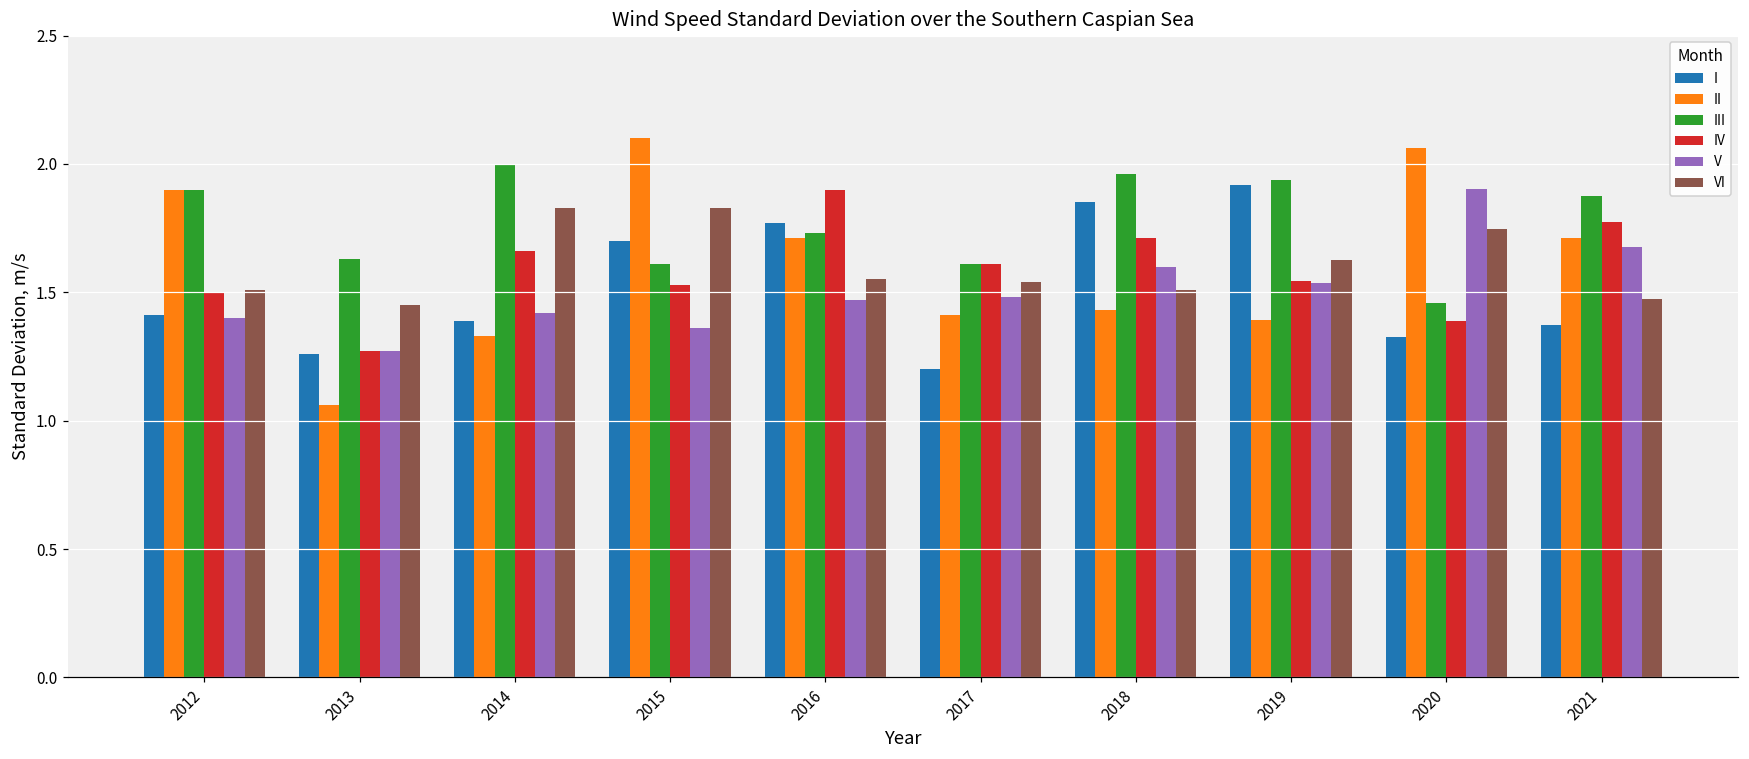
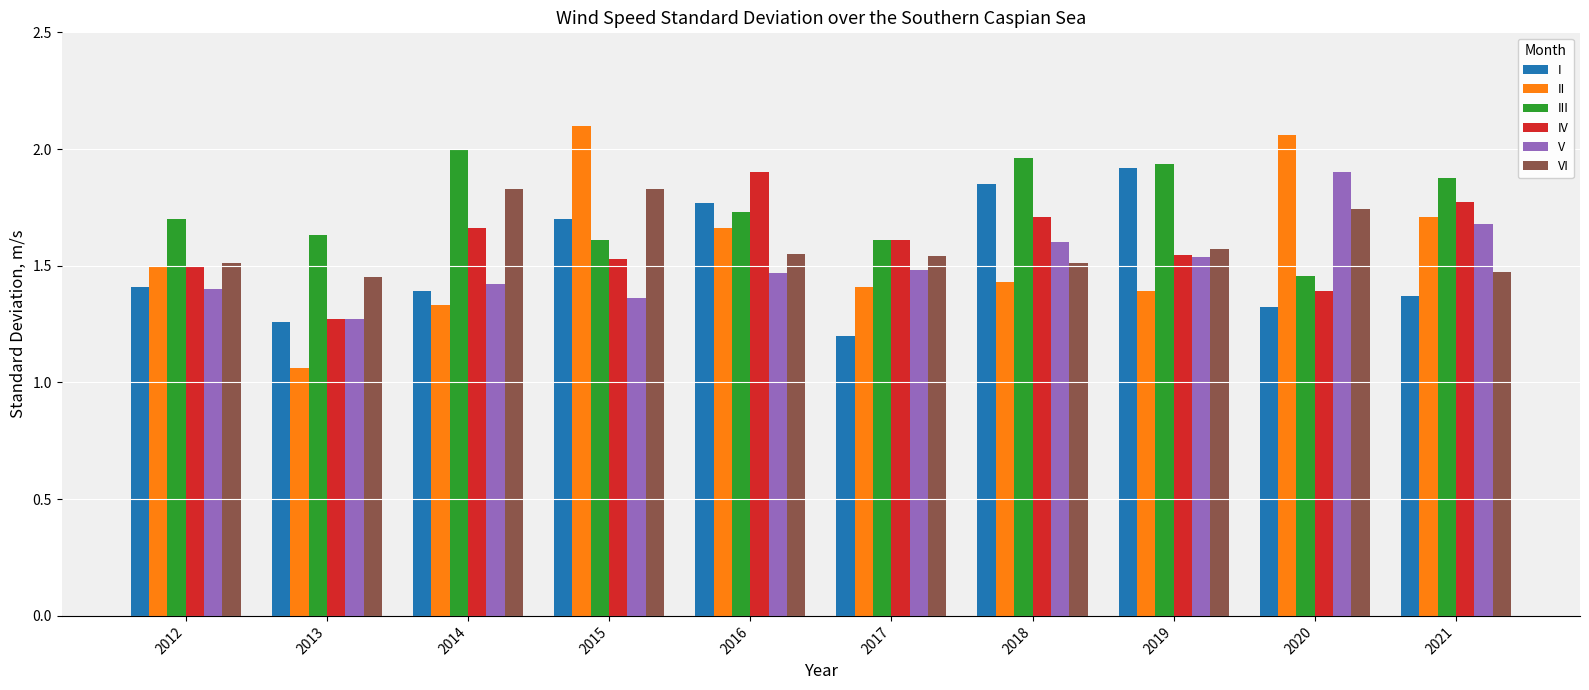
II, 2012: 1.9 -> 1.5
III, 2012: 1.9 -> 1.7
II, 2016: 1.71 -> 1.66
VI, 2019: 1.63 -> 1.57
